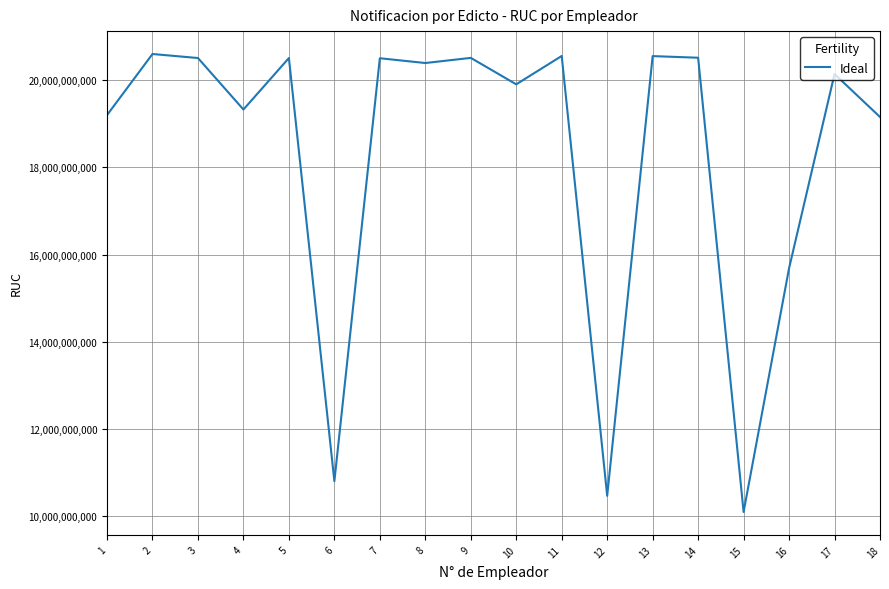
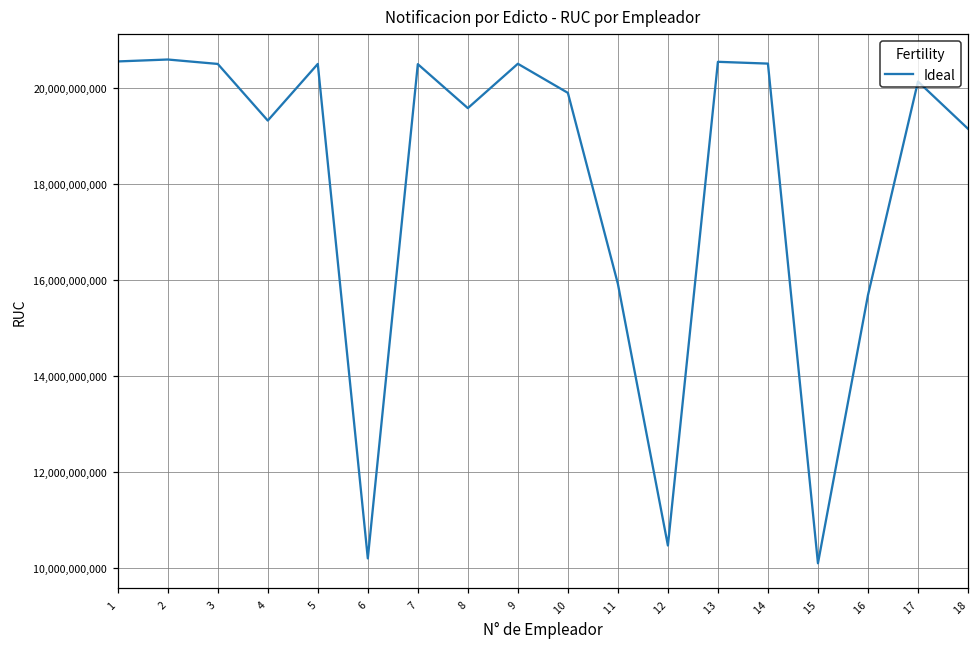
1: 19,200,000,000 -> 20,600,000,000
6: 10,800,000,000 -> 10,200,000,000
8: 20,400,000,000 -> 19,600,000,000
11: 20,600,000,000 -> 15,900,000,000
